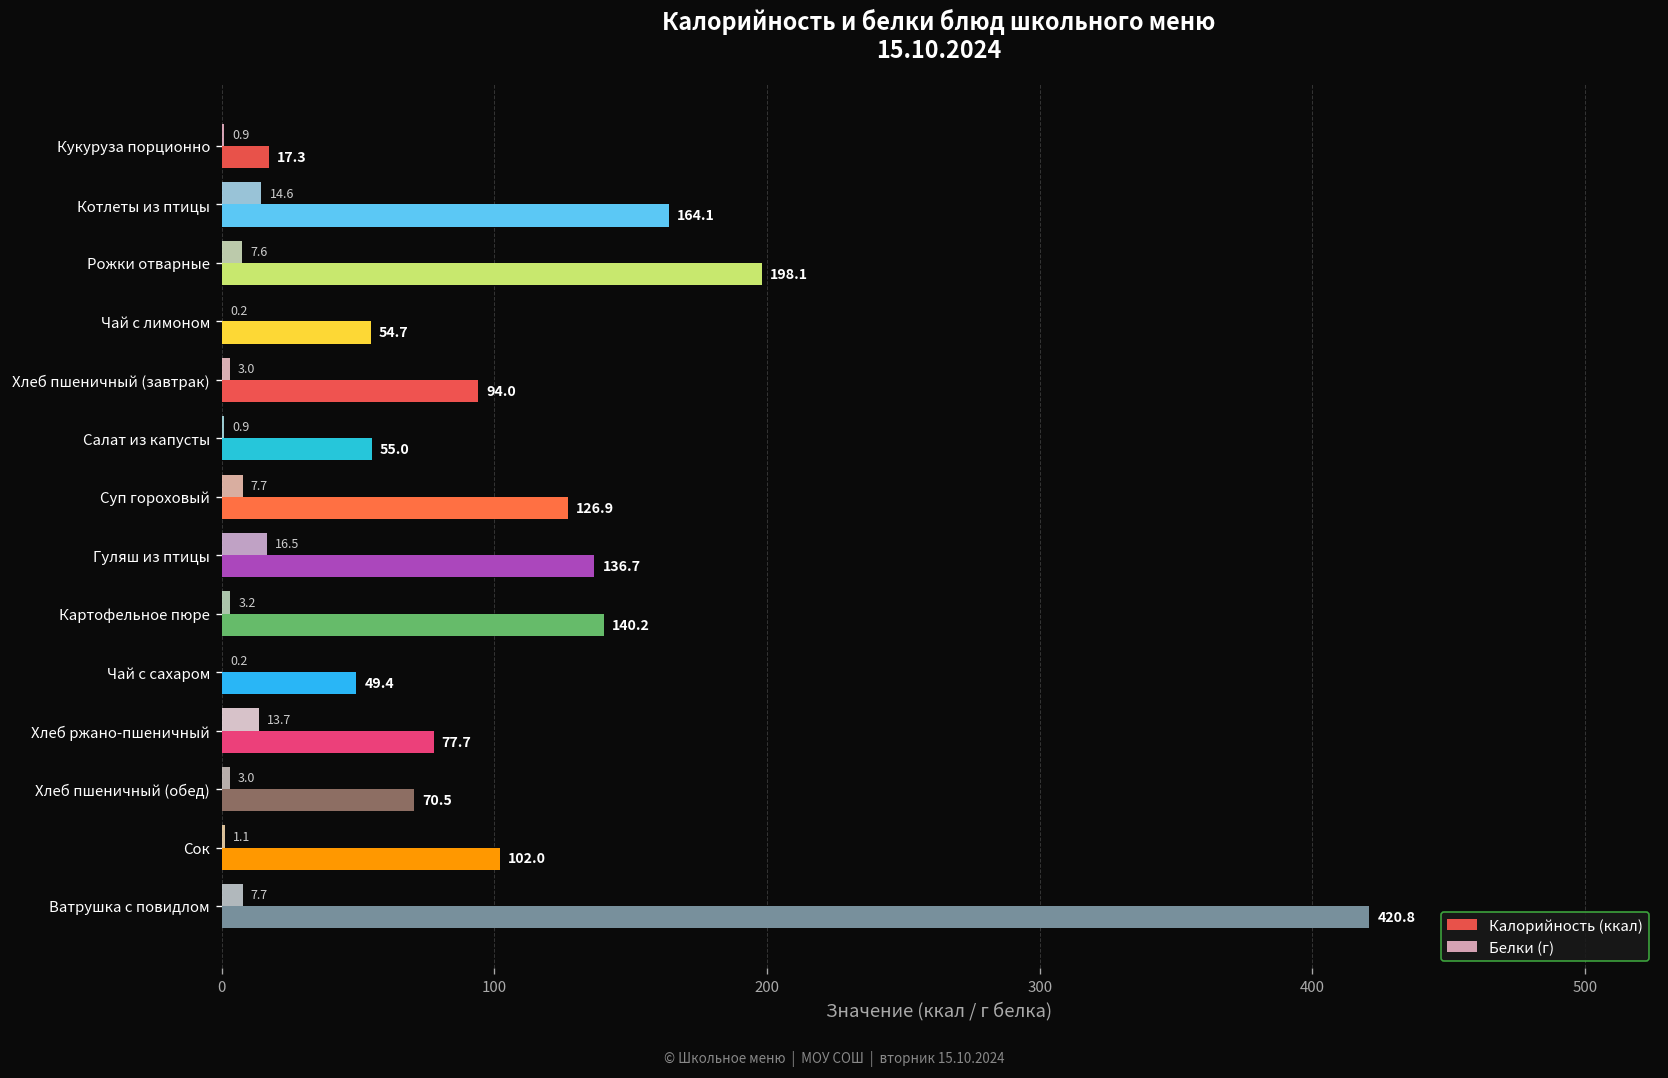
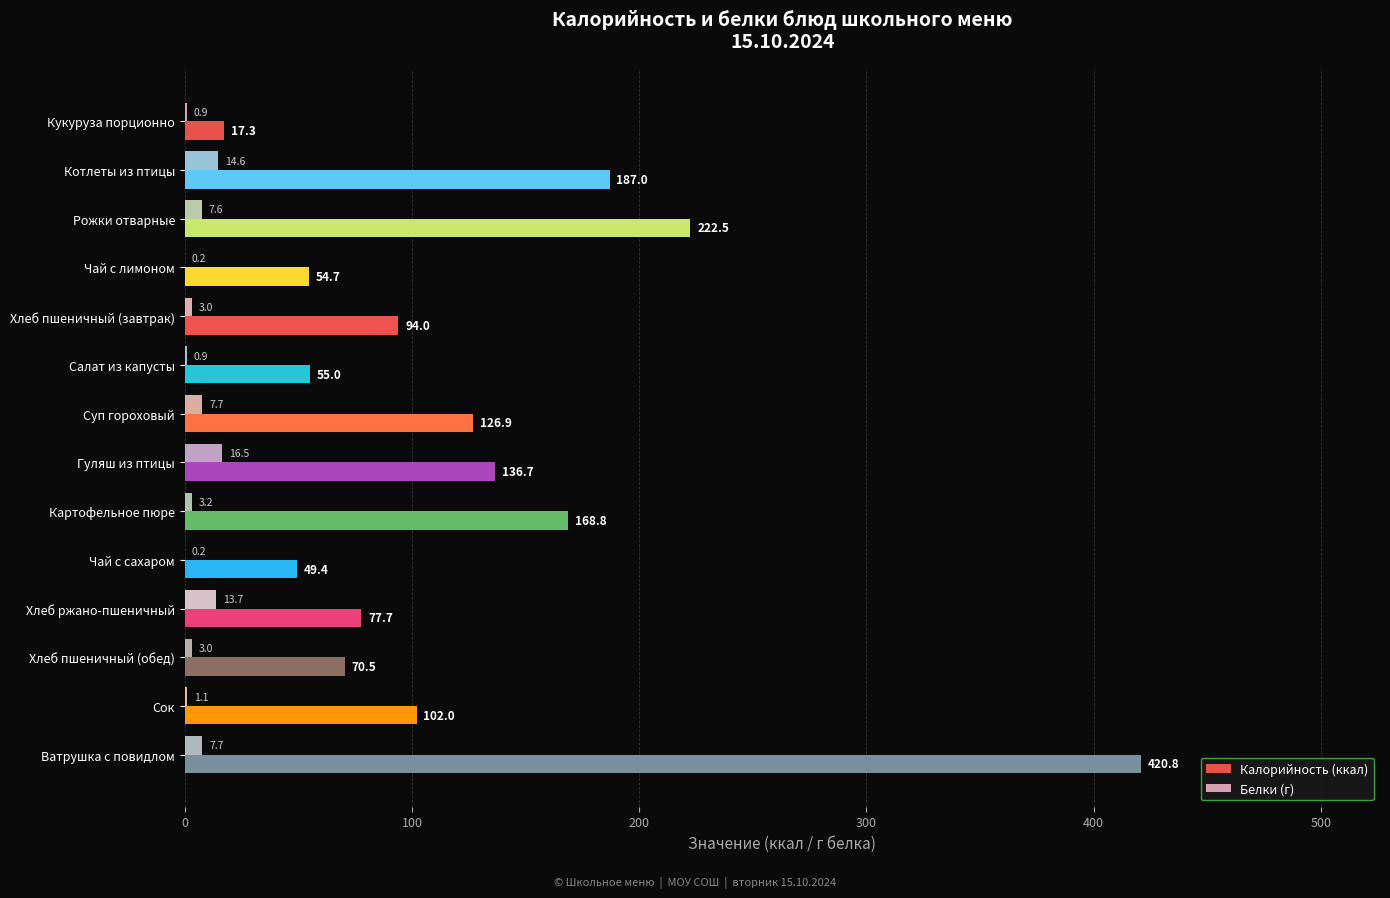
Калорийность (ккал), Котлеты из птицы: 164.1 -> 187.0
Калорийность (ккал), Рожки отварные: 198.1 -> 222.5
Калорийность (ккал), Картофельное пюре: 140.2 -> 168.8
